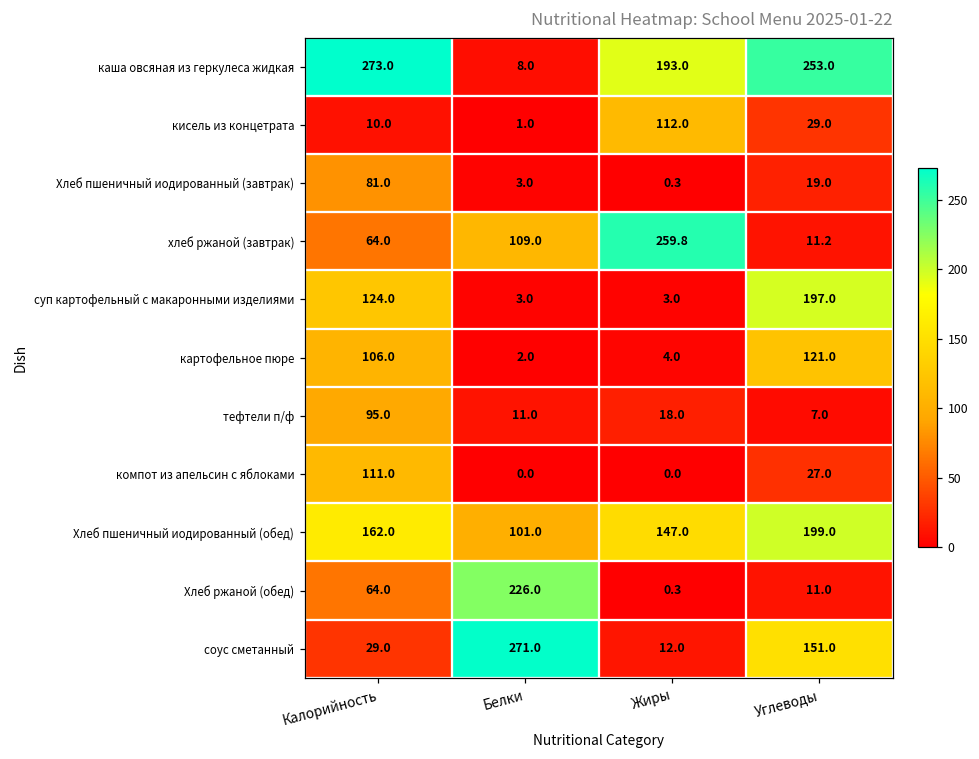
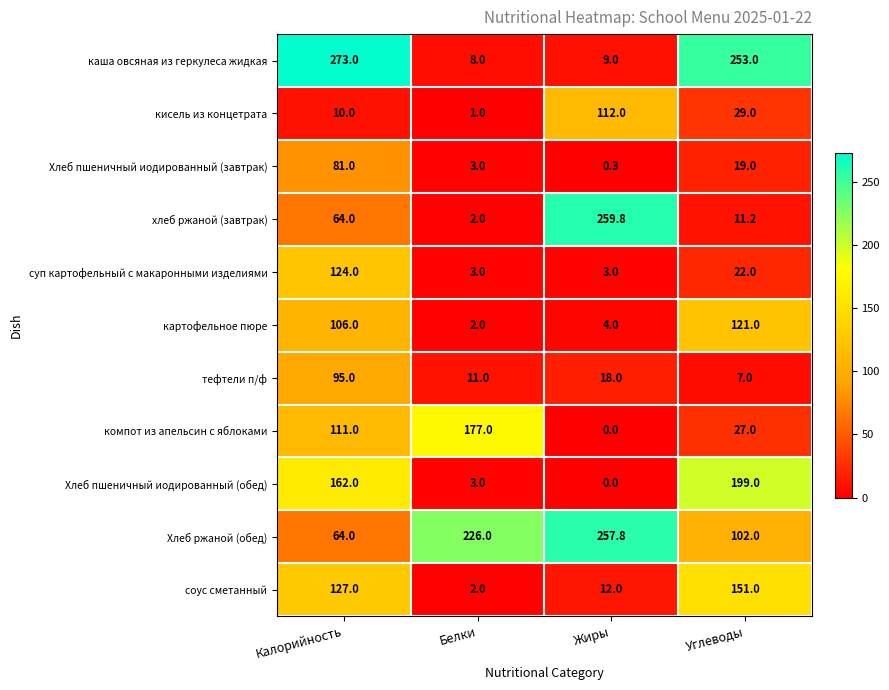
каша овсяная из геркулеса жидкая, Жиры: 193.0 -> 9.0
хлеб ржаной (завтрак), Белки: 109.0 -> 2.0
суп картофельный с макаронными изделиями, Углеводы: 197.0 -> 22.0
компот из апельсин с яблоками, Белки: 0.0 -> 177.0
Хлеб пшеничный иодированный (обед), Белки: 101.0 -> 3.0
Хлеб пшеничный иодированный (обед), Жиры: 147.0 -> 0.0
Хлеб ржаной (обед), Жиры: 0.3 -> 257.8
Хлеб ржаной (обед), Углеводы: 11.0 -> 102.0
соус сметанный, Калорийность: 29.0 -> 127.0
соус сметанный, Белки: 271.0 -> 2.0
